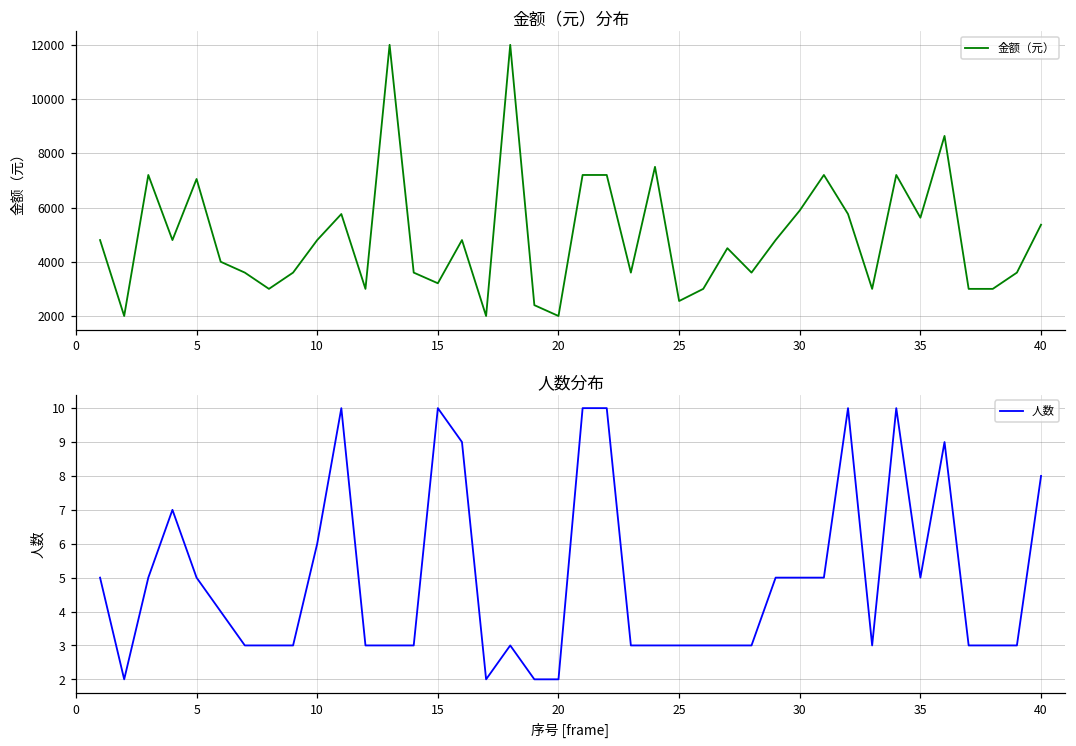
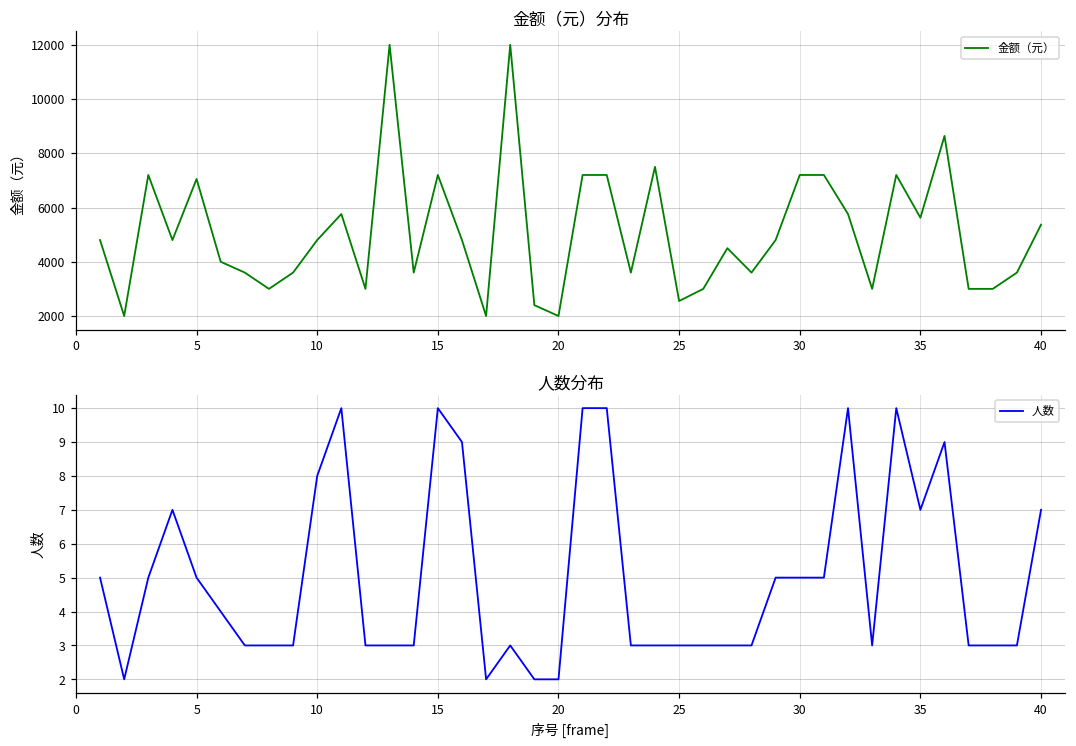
金额（元）分布, 15: 3200 -> 7200
金额（元）分布, 30: 5900 -> 7200
人数分布, 10: 6 -> 8
人数分布, 35: 5 -> 7
人数分布, 40: 8 -> 7
